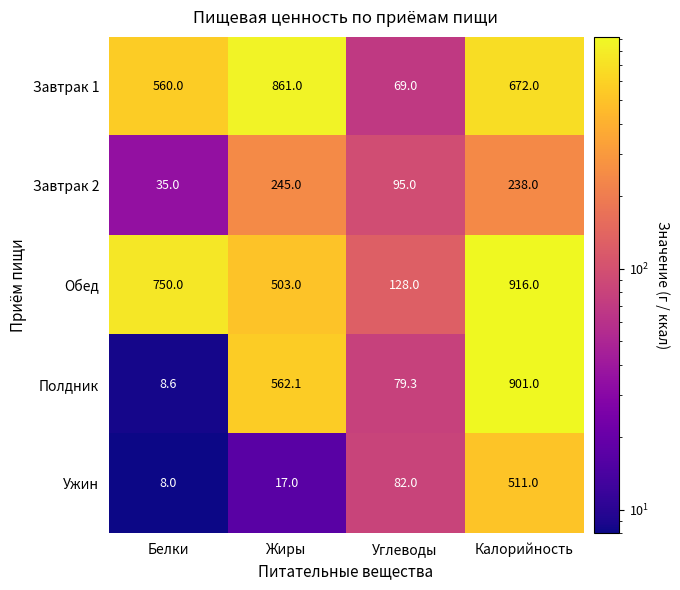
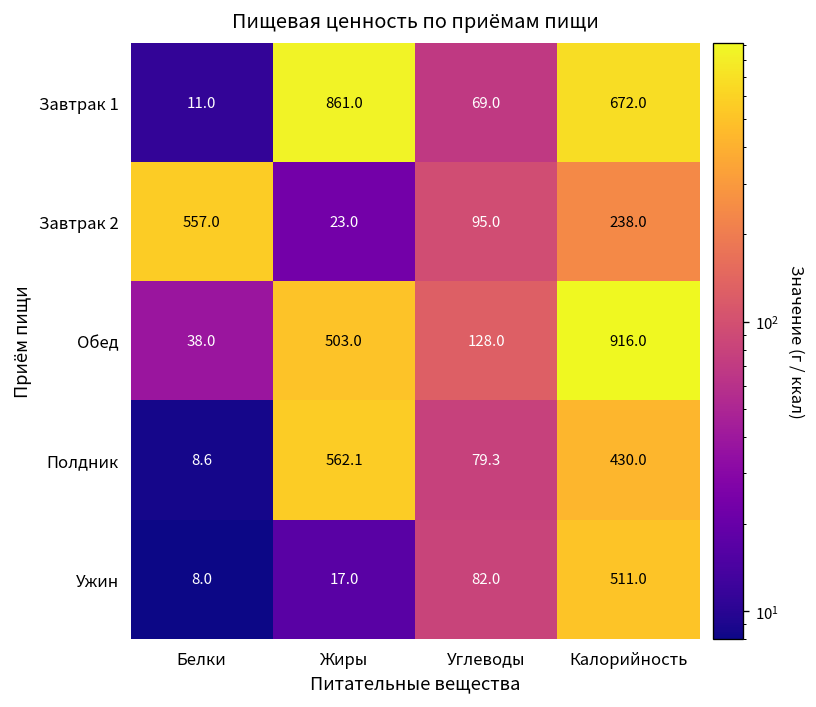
Завтрак 1, Белки: 560.0 -> 11.0
Завтрак 2, Белки: 35.0 -> 557.0
Завтрак 2, Жиры: 245.0 -> 23.0
Обед, Белки: 750.0 -> 38.0
Полдник, Калорийность: 901.0 -> 430.0
